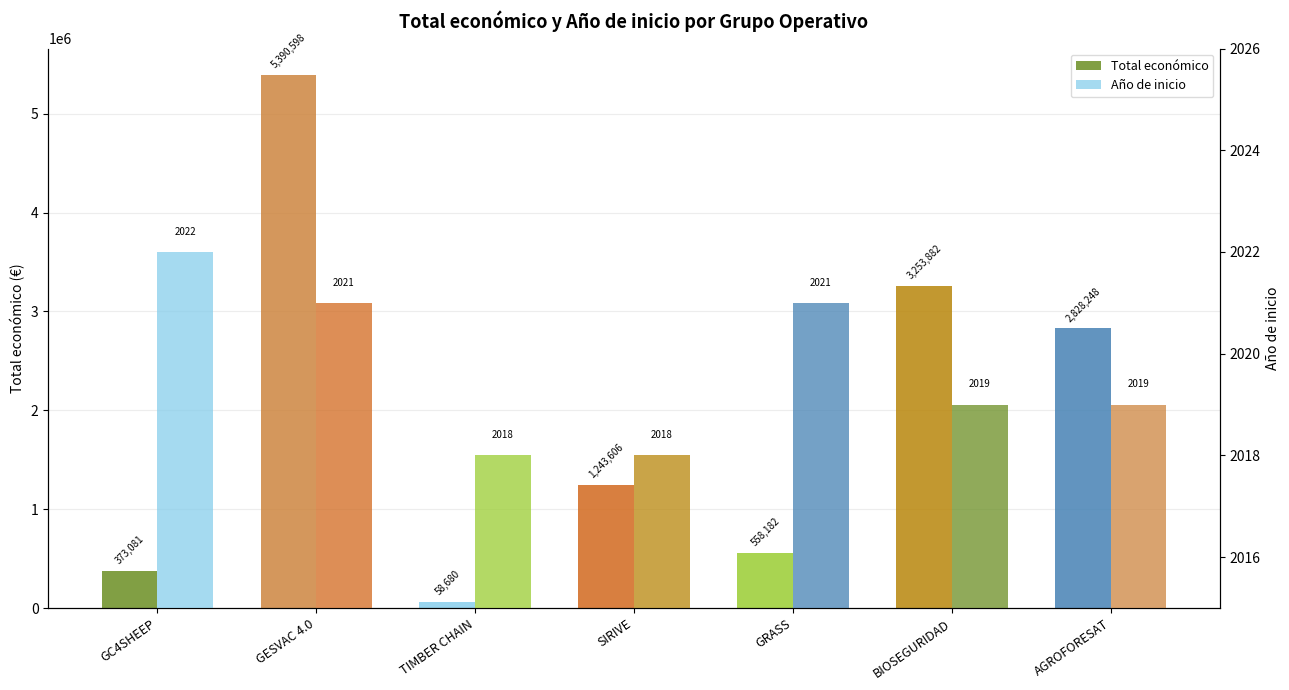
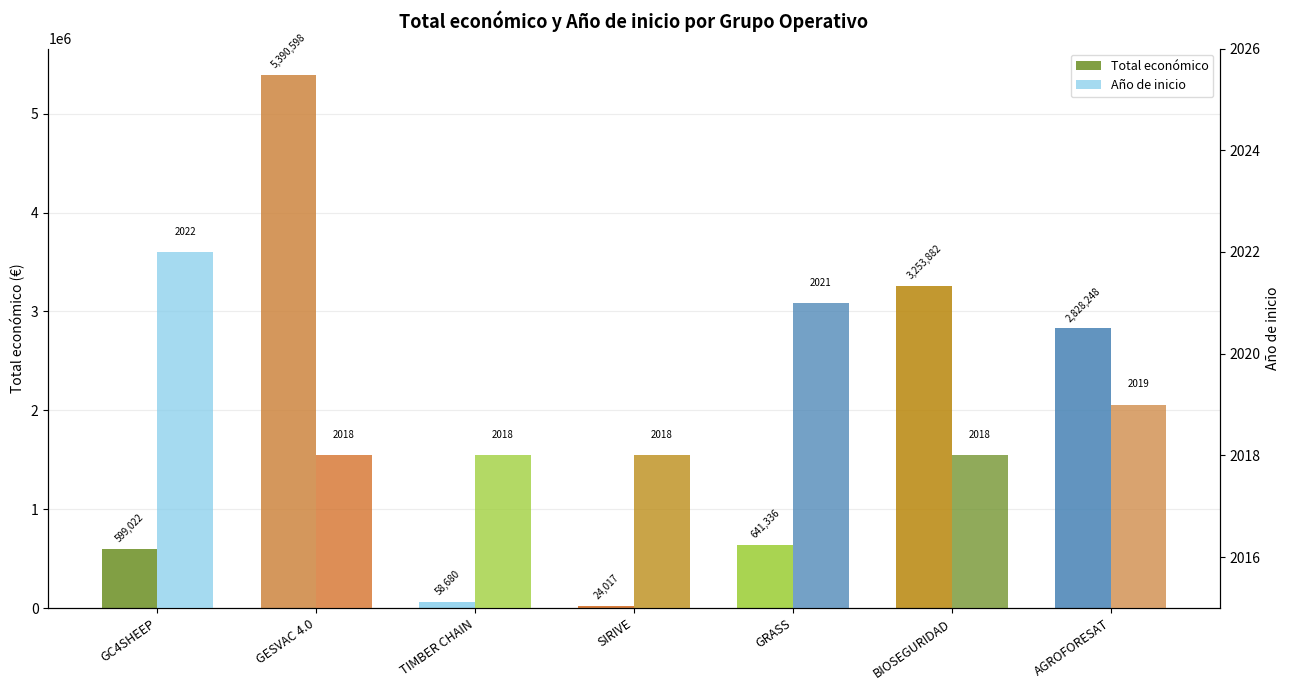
Total económico, GC4SHEEP: 373,081 -> 599,022
Total económico, SIRIVE: 1,243,606 -> 24,017
Total económico, GRASS: 558,182 -> 641,336
Año de inicio, GESVAC 4.0: 2021 -> 2018
Año de inicio, BIOSEGURIDAD: 2019 -> 2018
